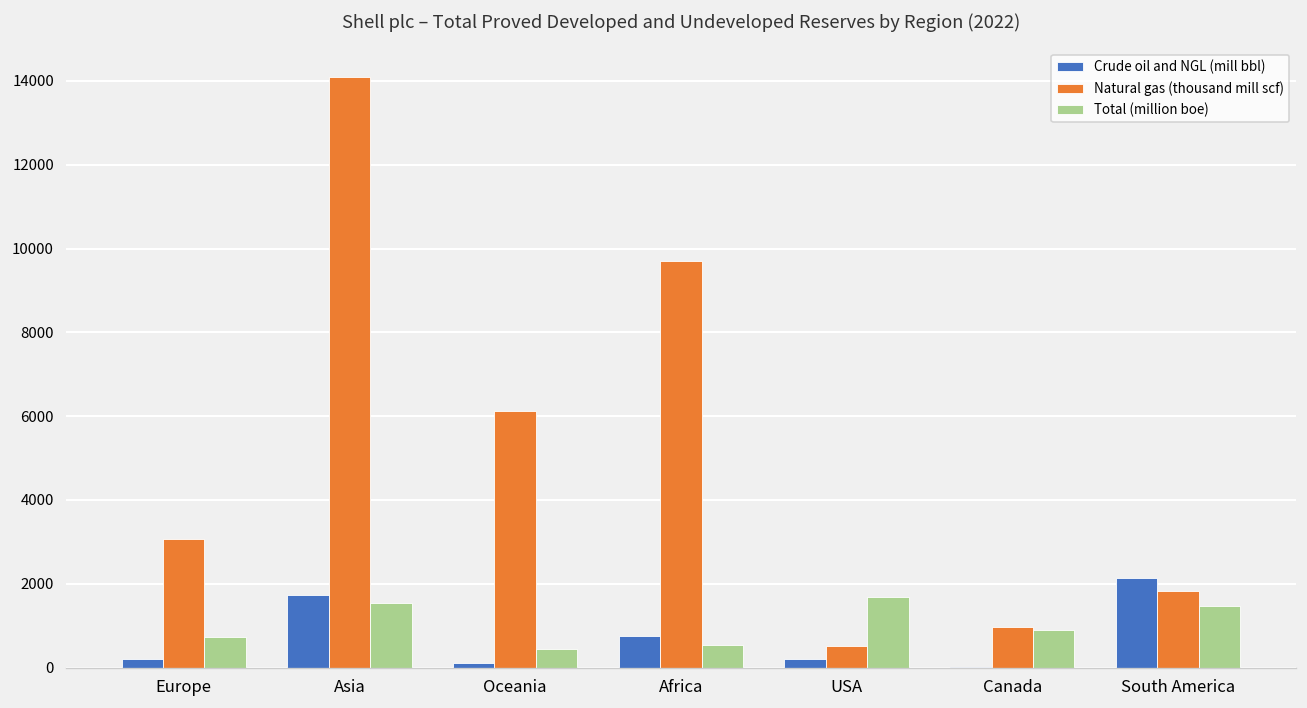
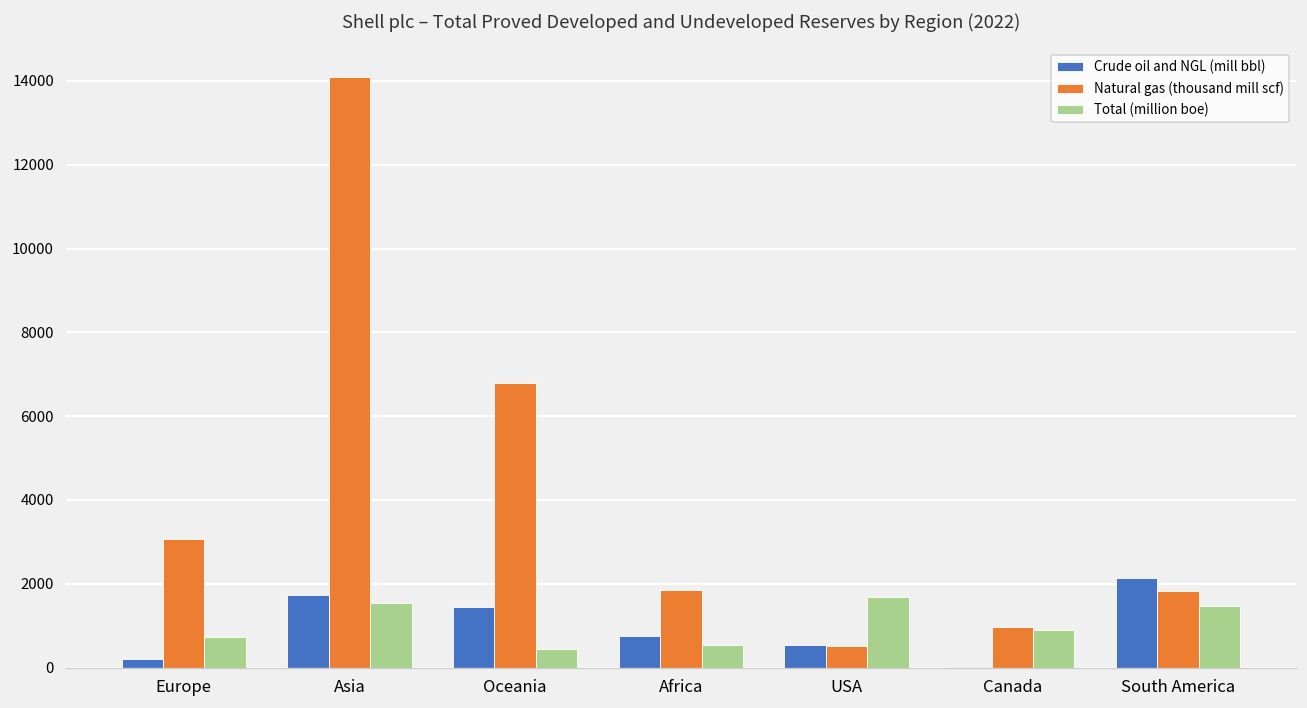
Crude oil and NGL (mill bbl), Oceania: 100 -> 1400
Natural gas (thousand mill scf), Oceania: 6100 -> 6800
Natural gas (thousand mill scf), Africa: 9700 -> 1800
Crude oil and NGL (mill bbl), USA: 200 -> 500
